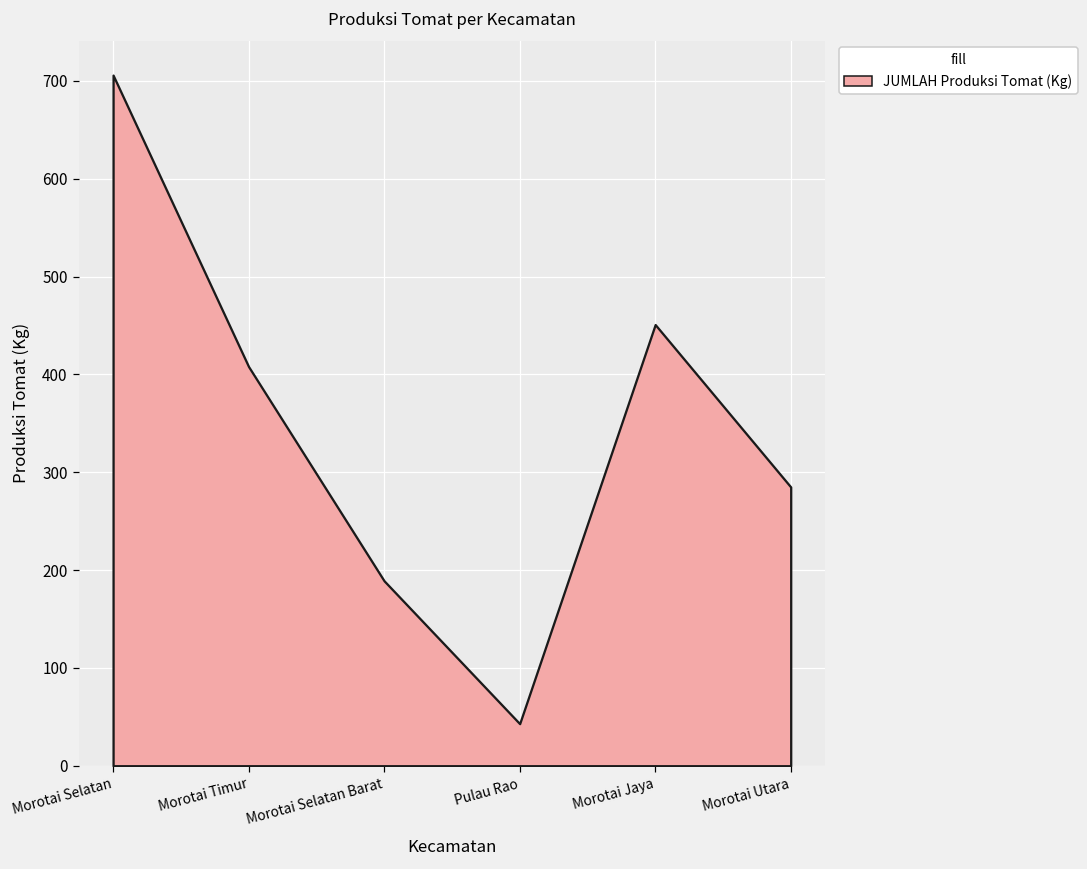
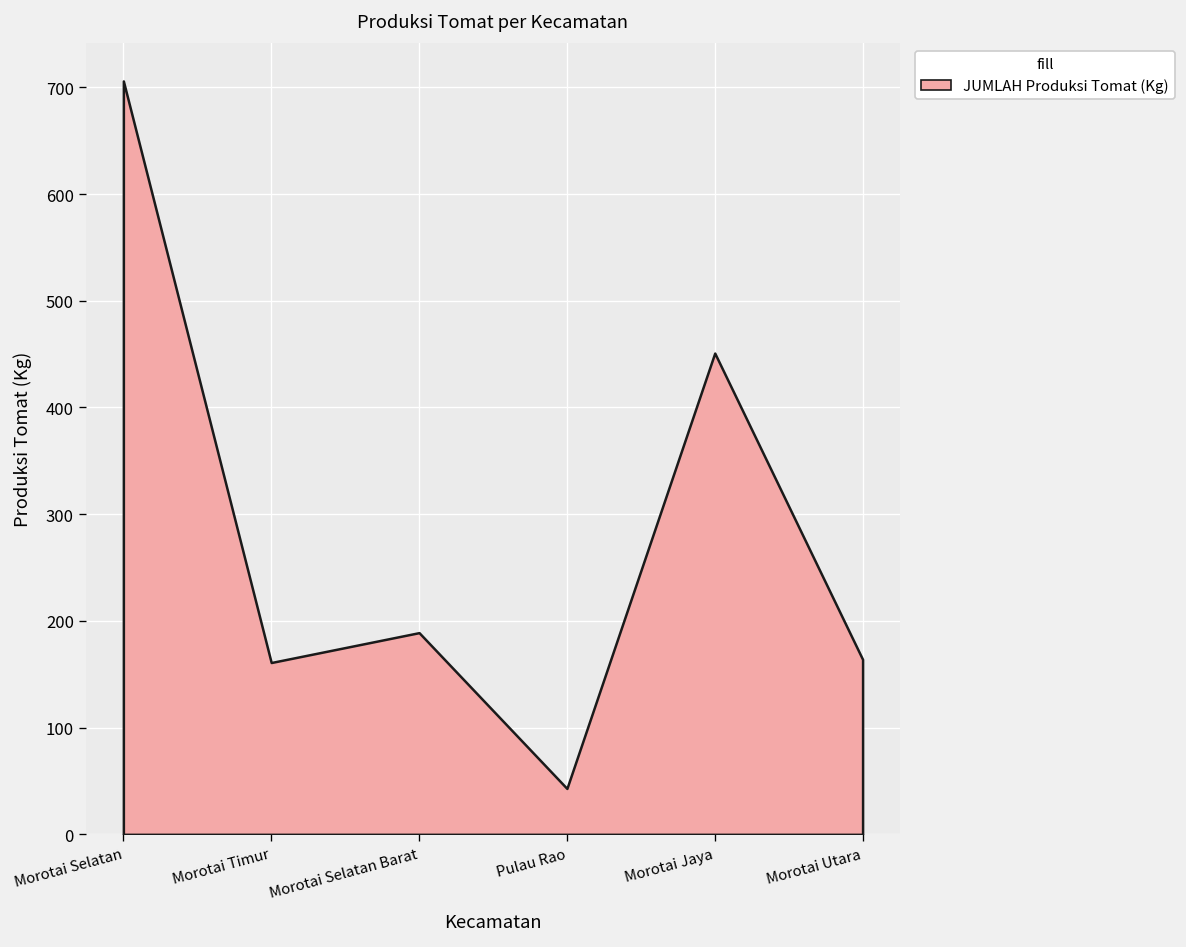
Morotai Timur: 410 -> 160
Morotai Utara: 290 -> 160
